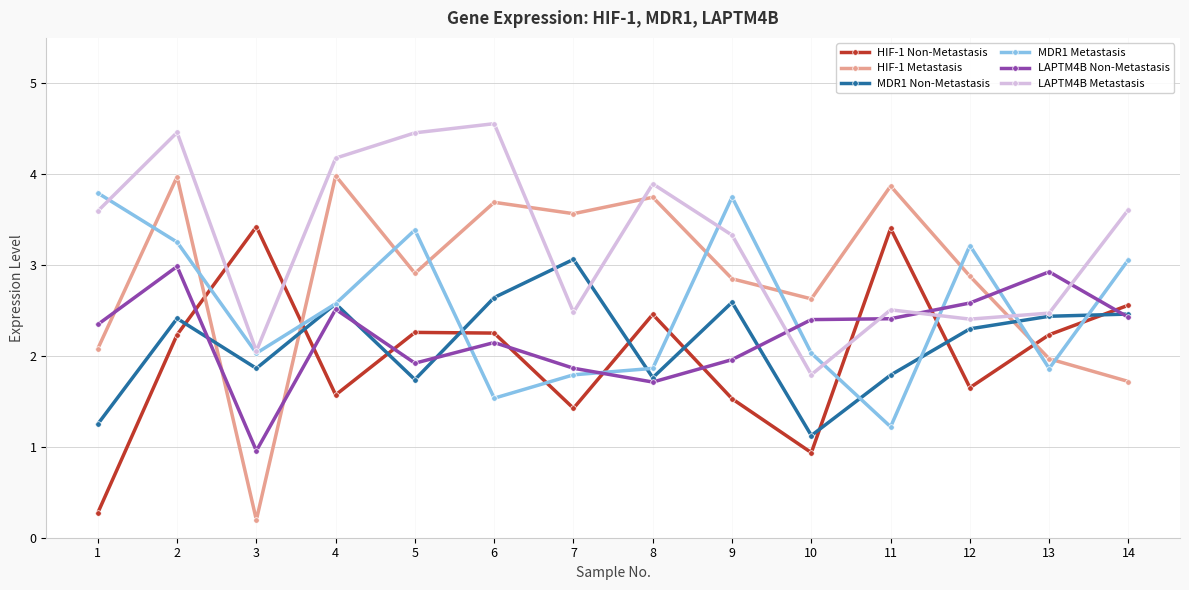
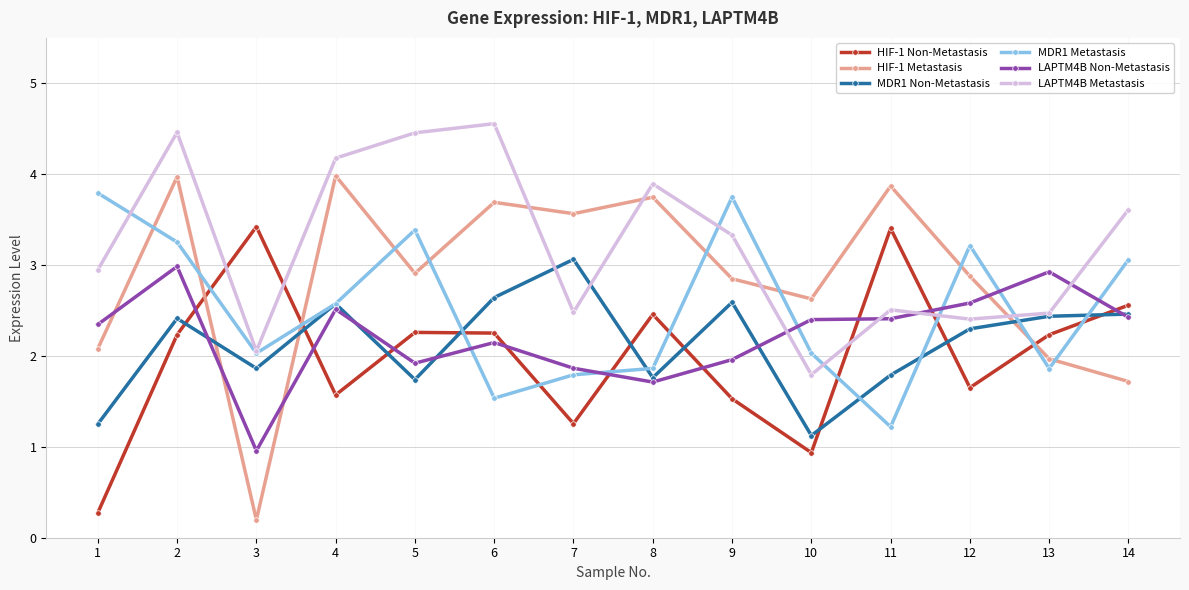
LAPTM4B Metastasis, 1: 3.6 -> 2.9
HIF-1 Non-Metastasis, 7: 1.4 -> 1.3
